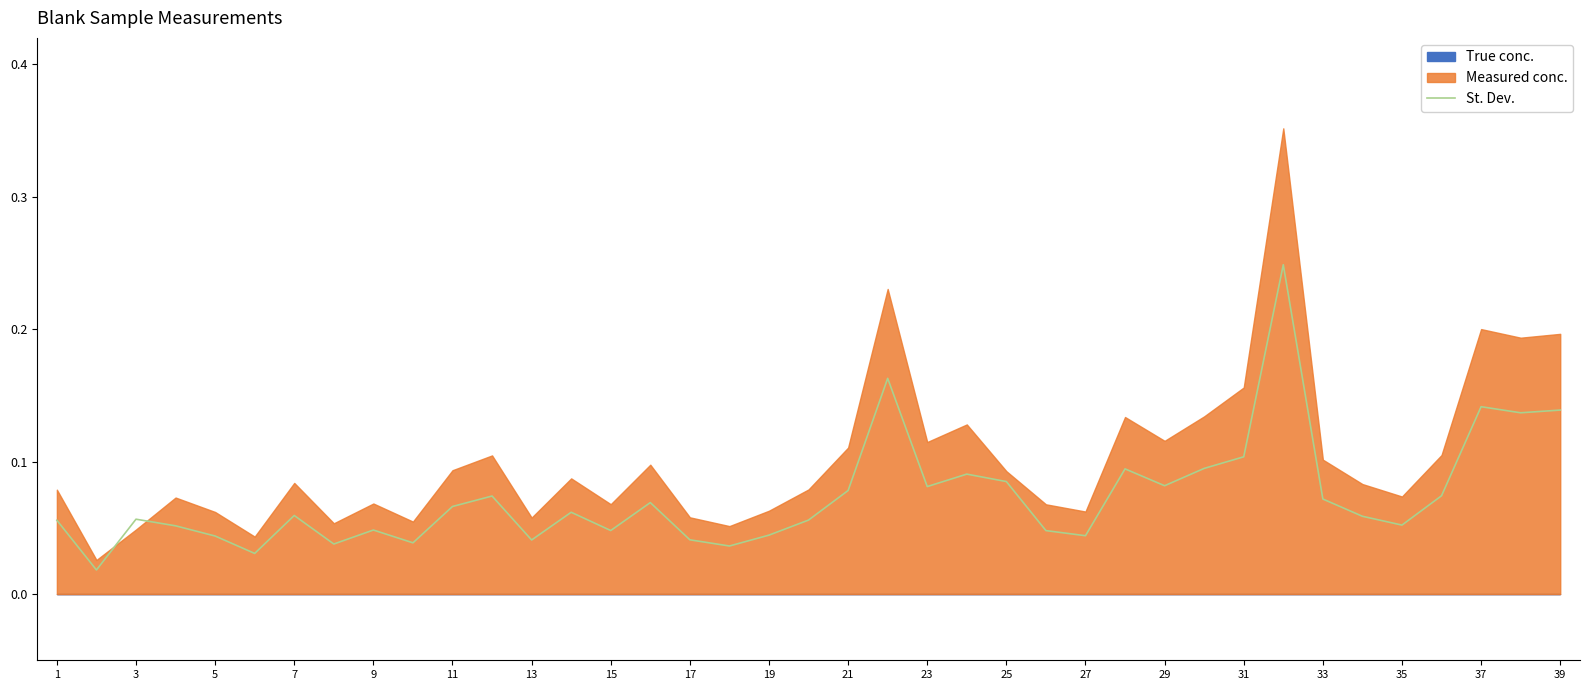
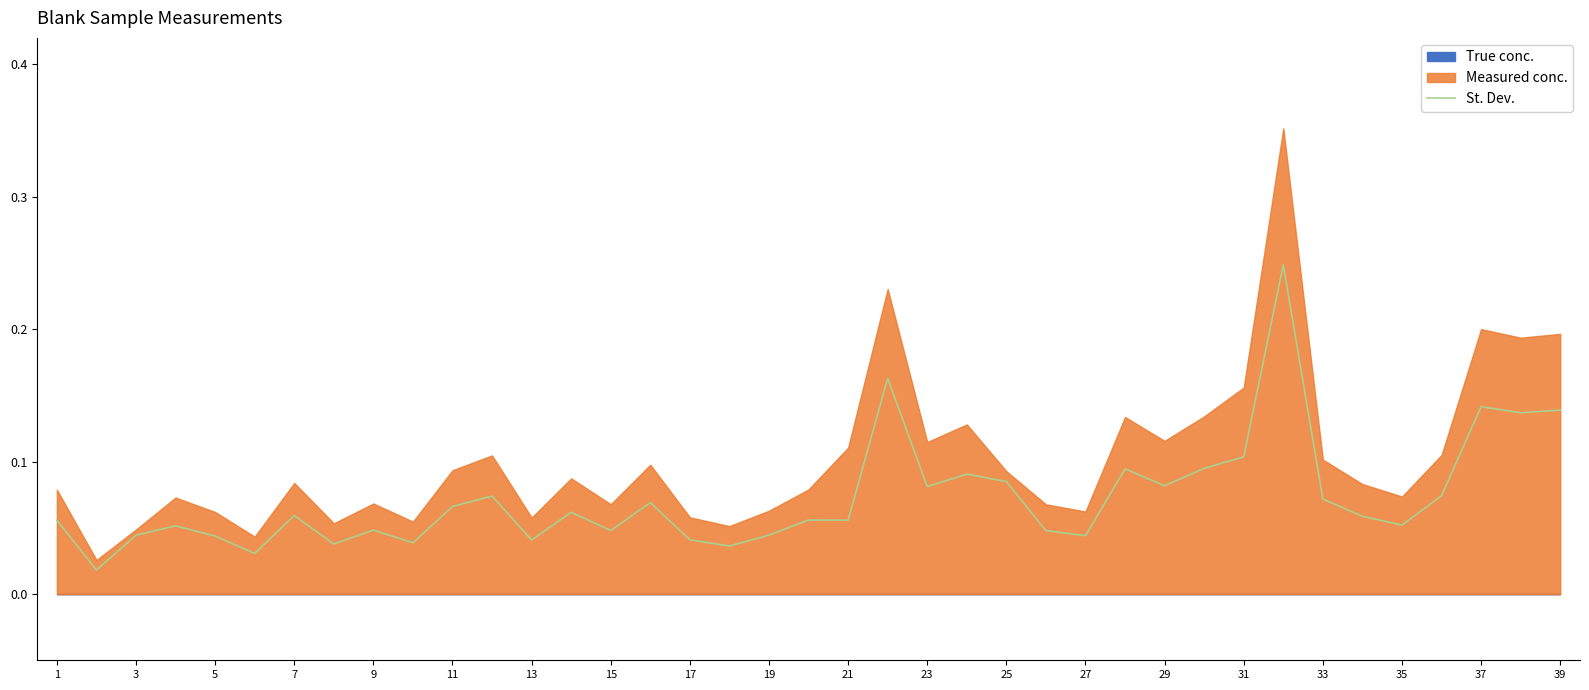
St. Dev., 3: 0.057 -> 0.044
St. Dev., 21: 0.078 -> 0.056
